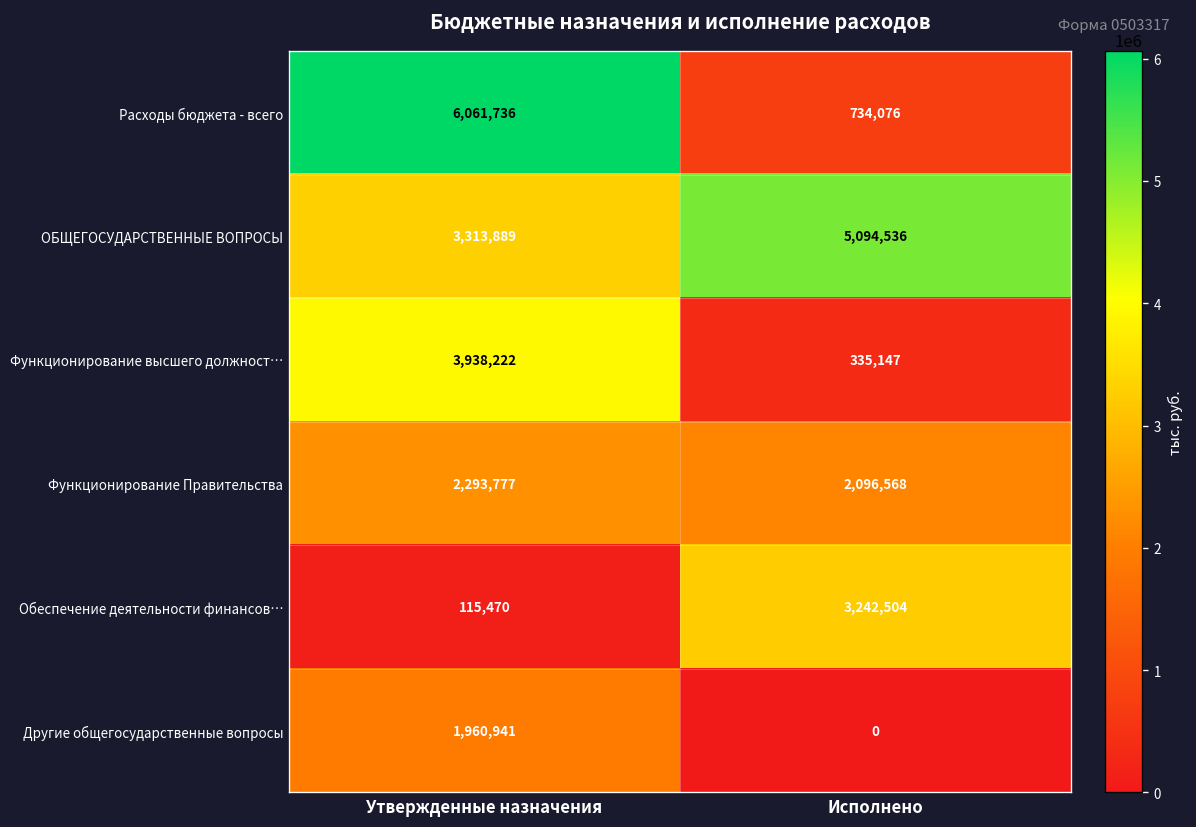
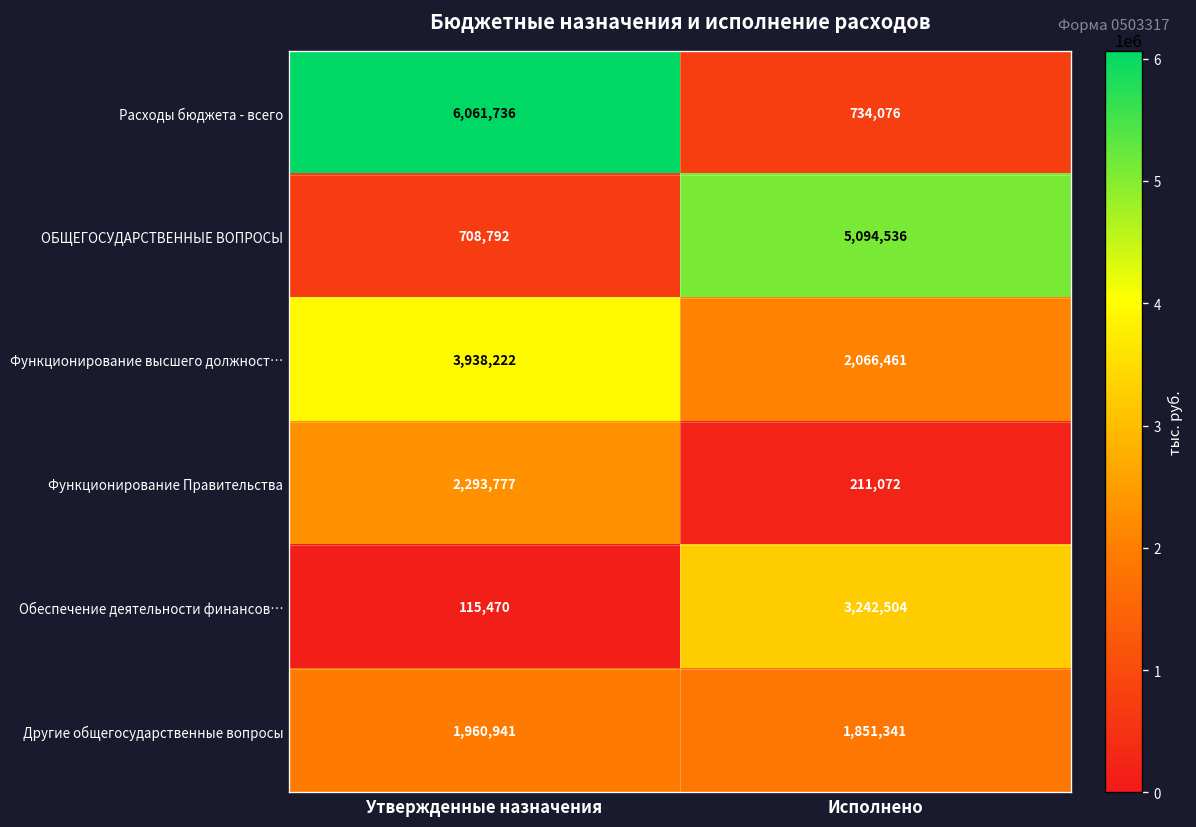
ОБЩЕГОСУДАРСТВЕННЫЕ ВОПРОСЫ, Утвержденные назначения: 3,313,889 -> 708,792
Функционирование высшего должност…, Исполнено: 335,147 -> 2,066,461
Функционирование Правительства, Исполнено: 2,096,568 -> 211,072
Другие общегосударственные вопросы, Исполнено: 0 -> 1,851,341
